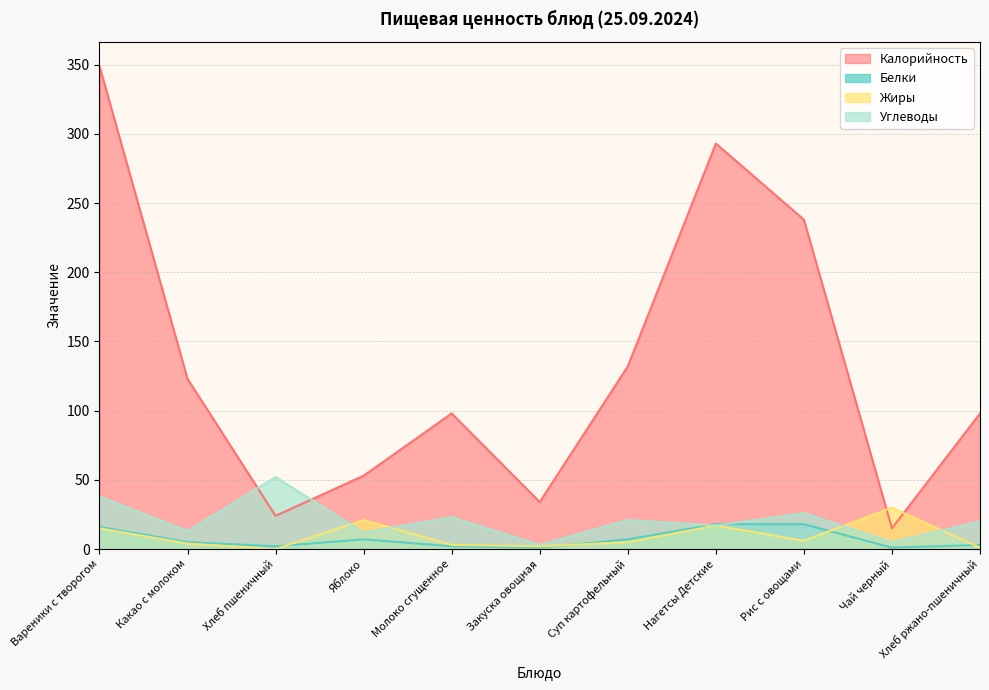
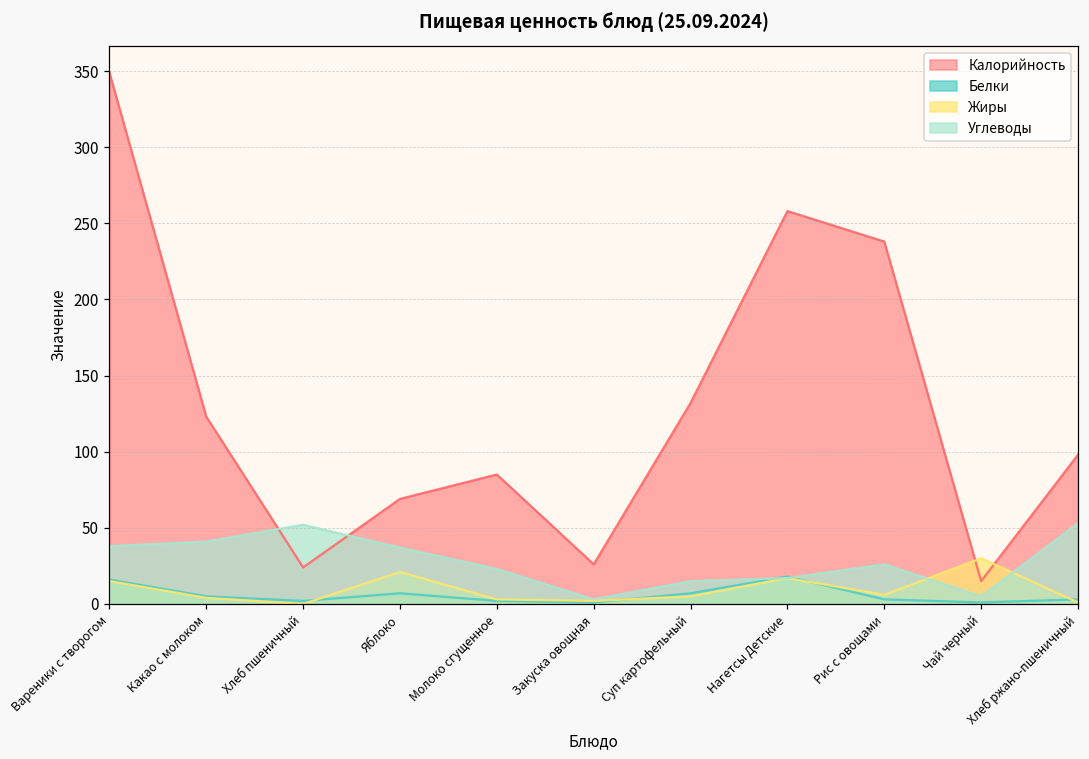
Углеводы, Какао с молоком: 13 -> 41
Калорийность, Яблоко: 53 -> 69
Углеводы, Яблоко: 12 -> 37
Калорийность, Молоко сгущенное: 98 -> 85
Калорийность, Закуска овощная: 34 -> 26
Углеводы, Суп картофельный: 21 -> 15
Калорийность, Нагетсы Детские: 293 -> 258
Белки, Рис с овощами: 18 -> 3
Углеводы, Хлеб ржано-пшеничный: 20 -> 53
